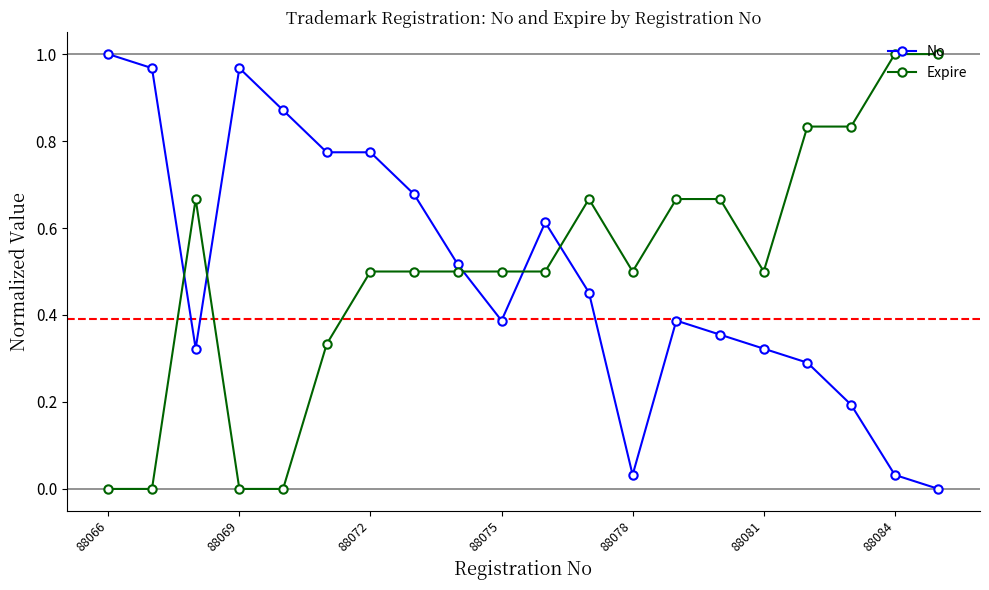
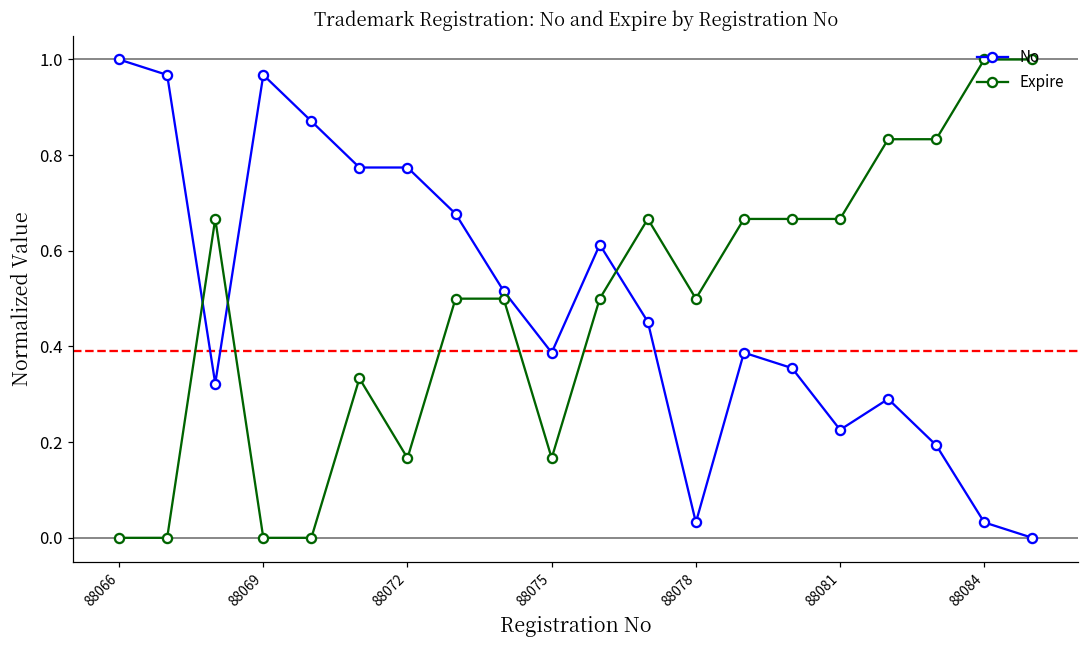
Expire, 88072: 0.50 -> 0.17
Expire, 88075: 0.50 -> 0.17
No, 88081: 0.32 -> 0.23
Expire, 88081: 0.50 -> 0.67
